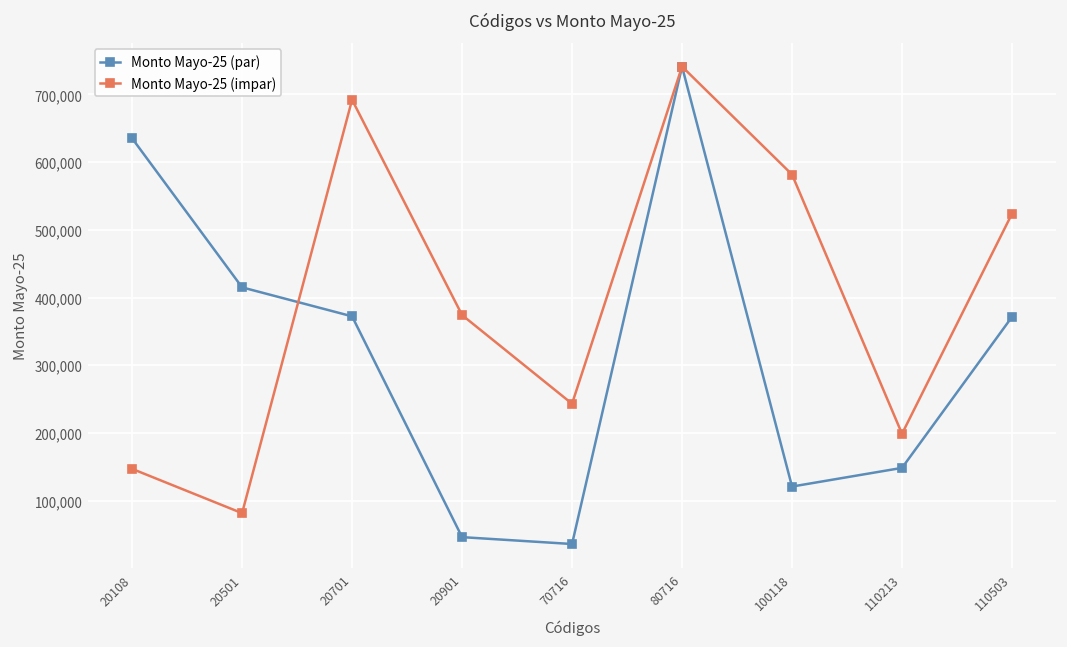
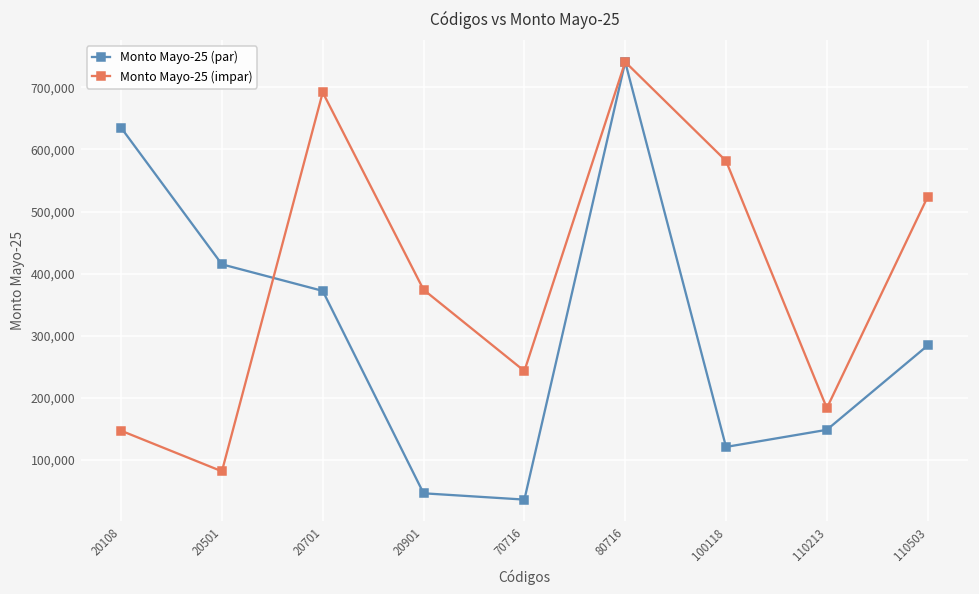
Monto Mayo-25 (impar), 110213: 200,000 -> 180,000
Monto Mayo-25 (par), 110503: 370,000 -> 280,000
